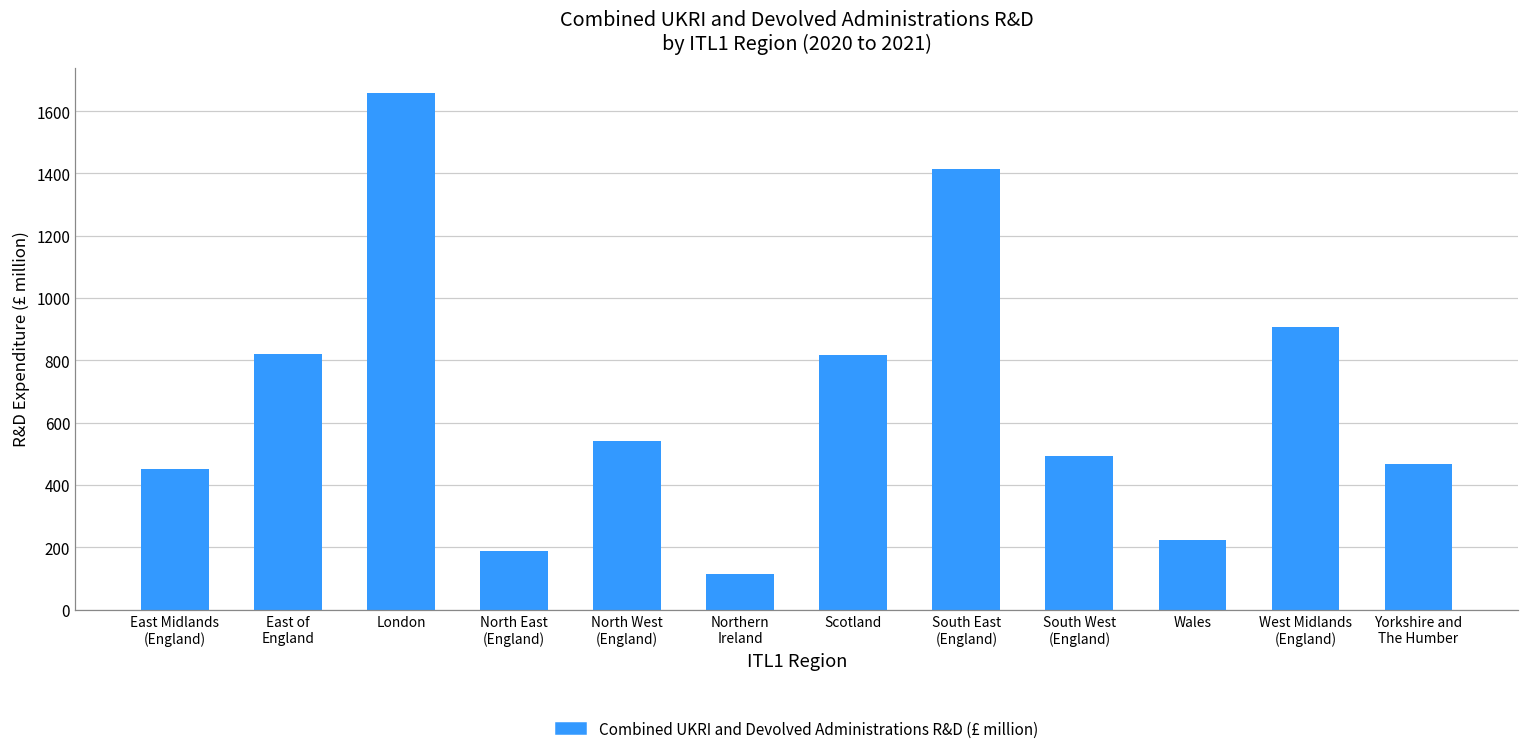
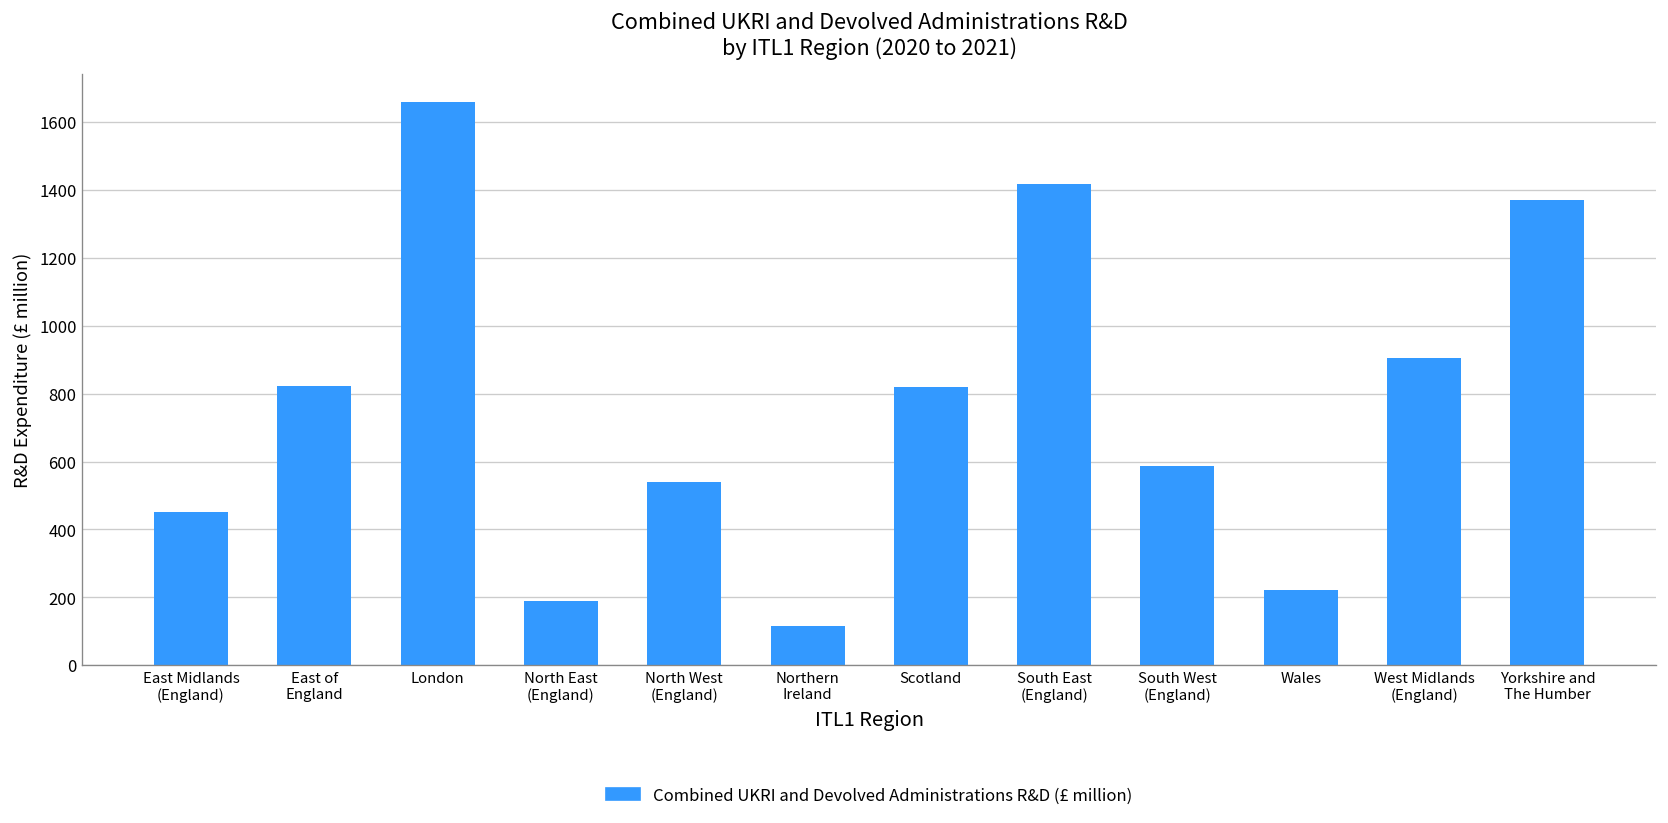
South West (England): 490 -> 590
Yorkshire and The Humber: 470 -> 1370
